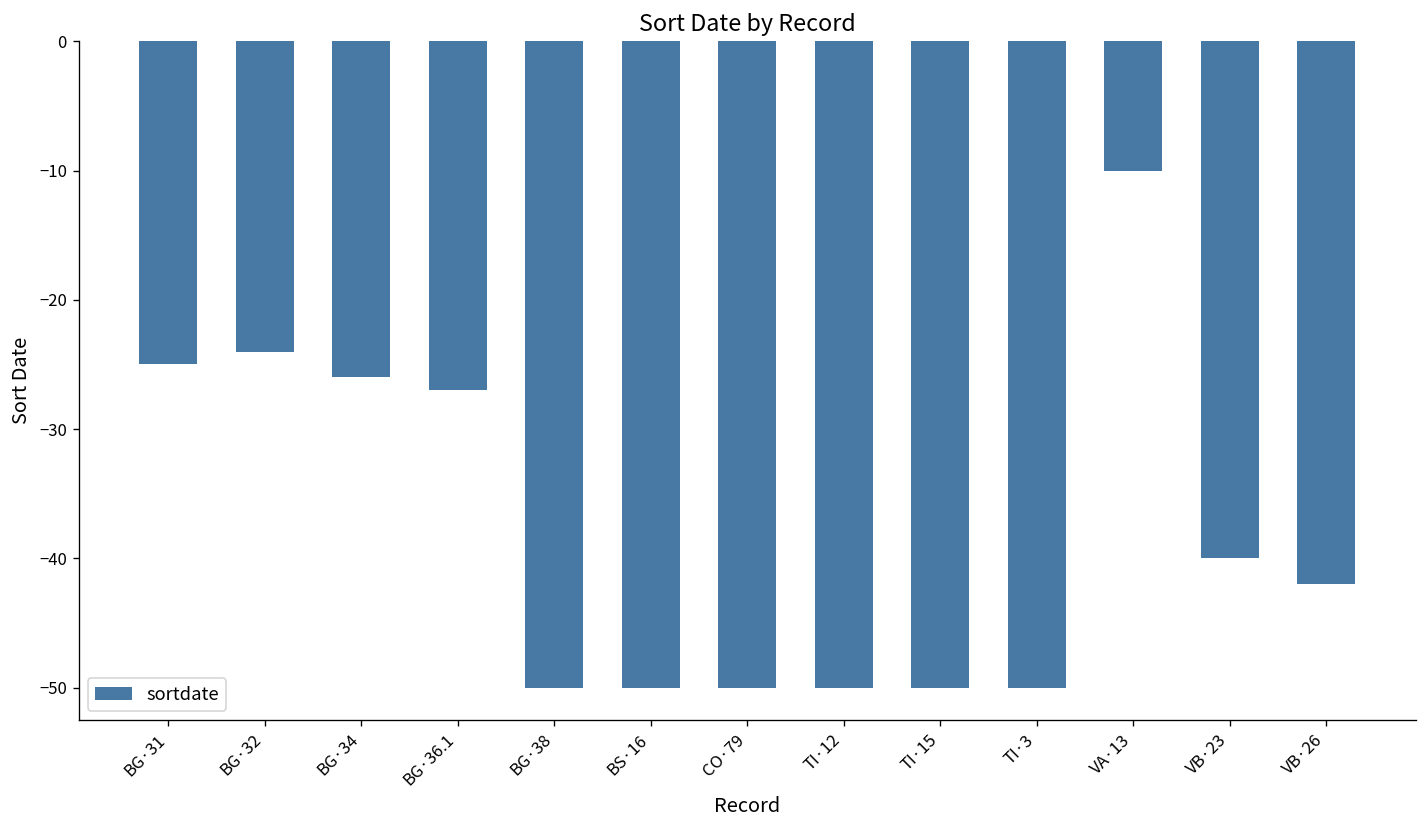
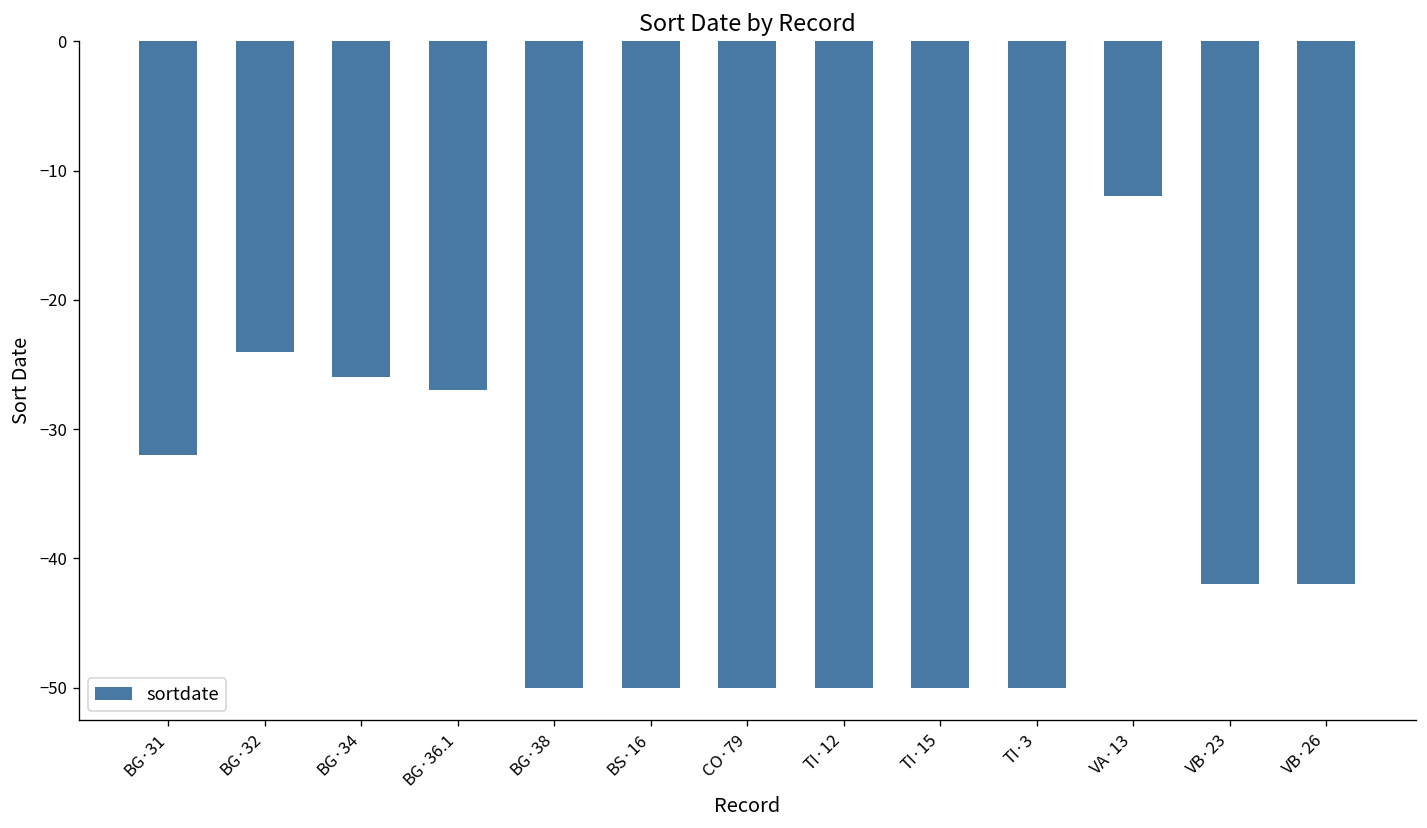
BG·31: -25 -> -32
VA·13: -10 -> -12
VB·23: -40 -> -42
